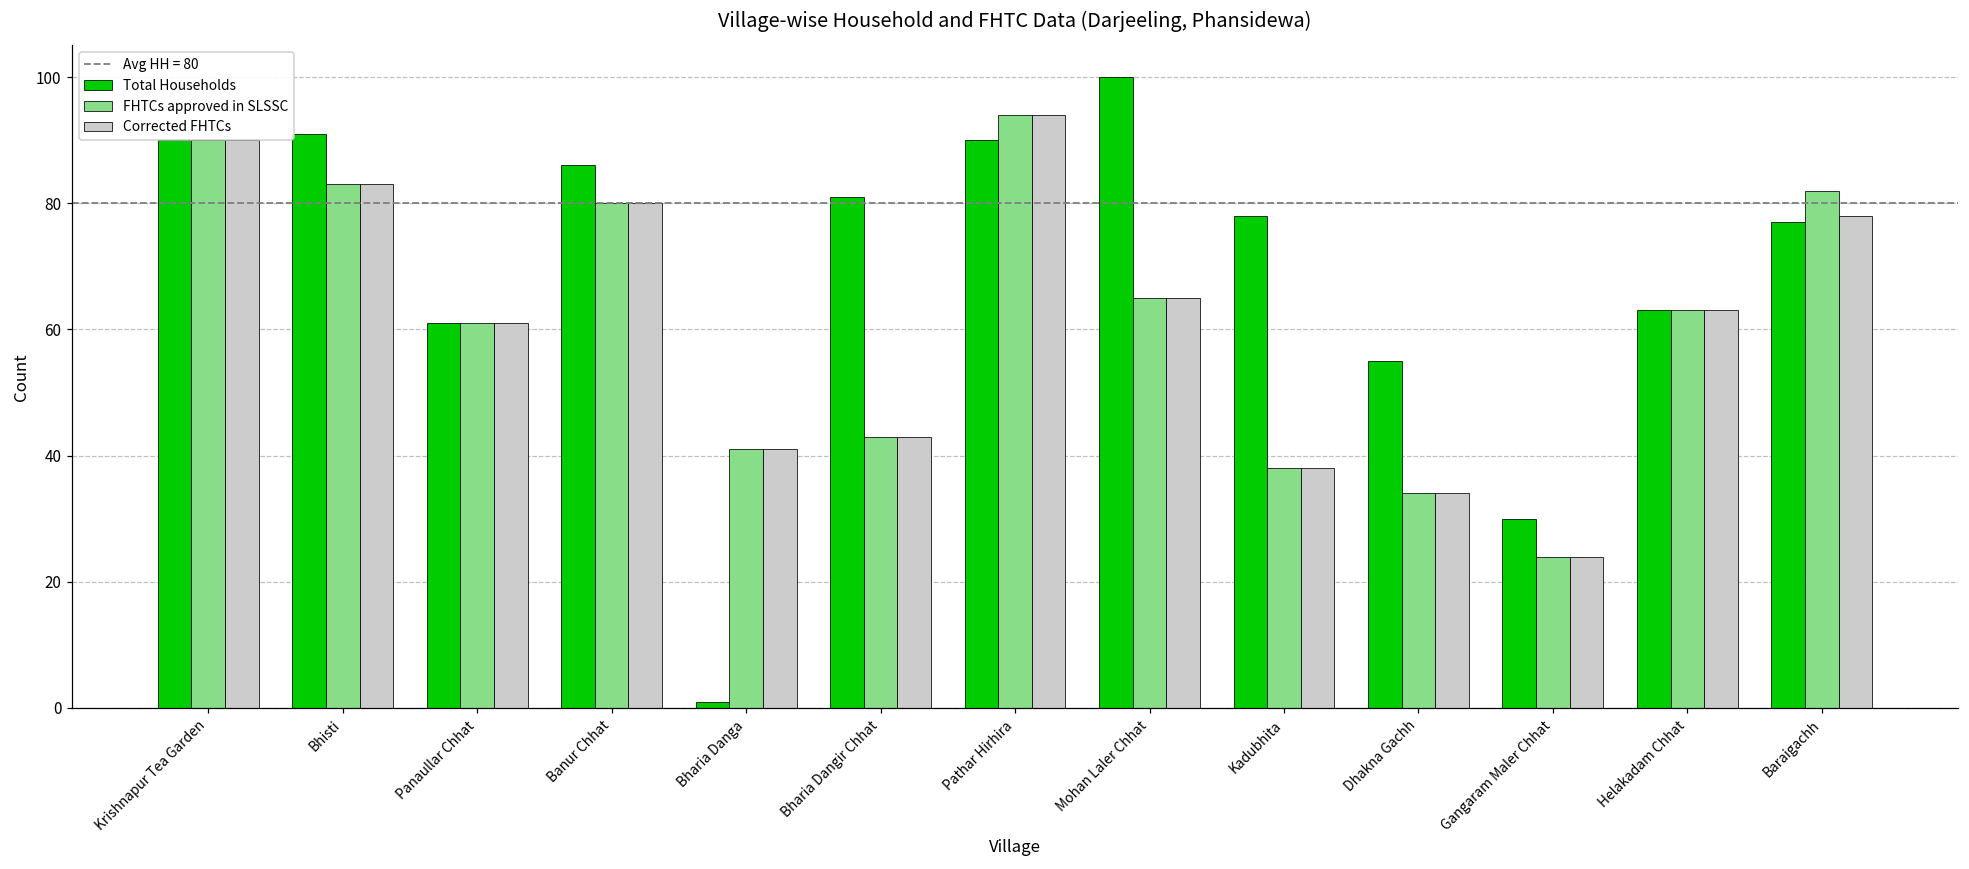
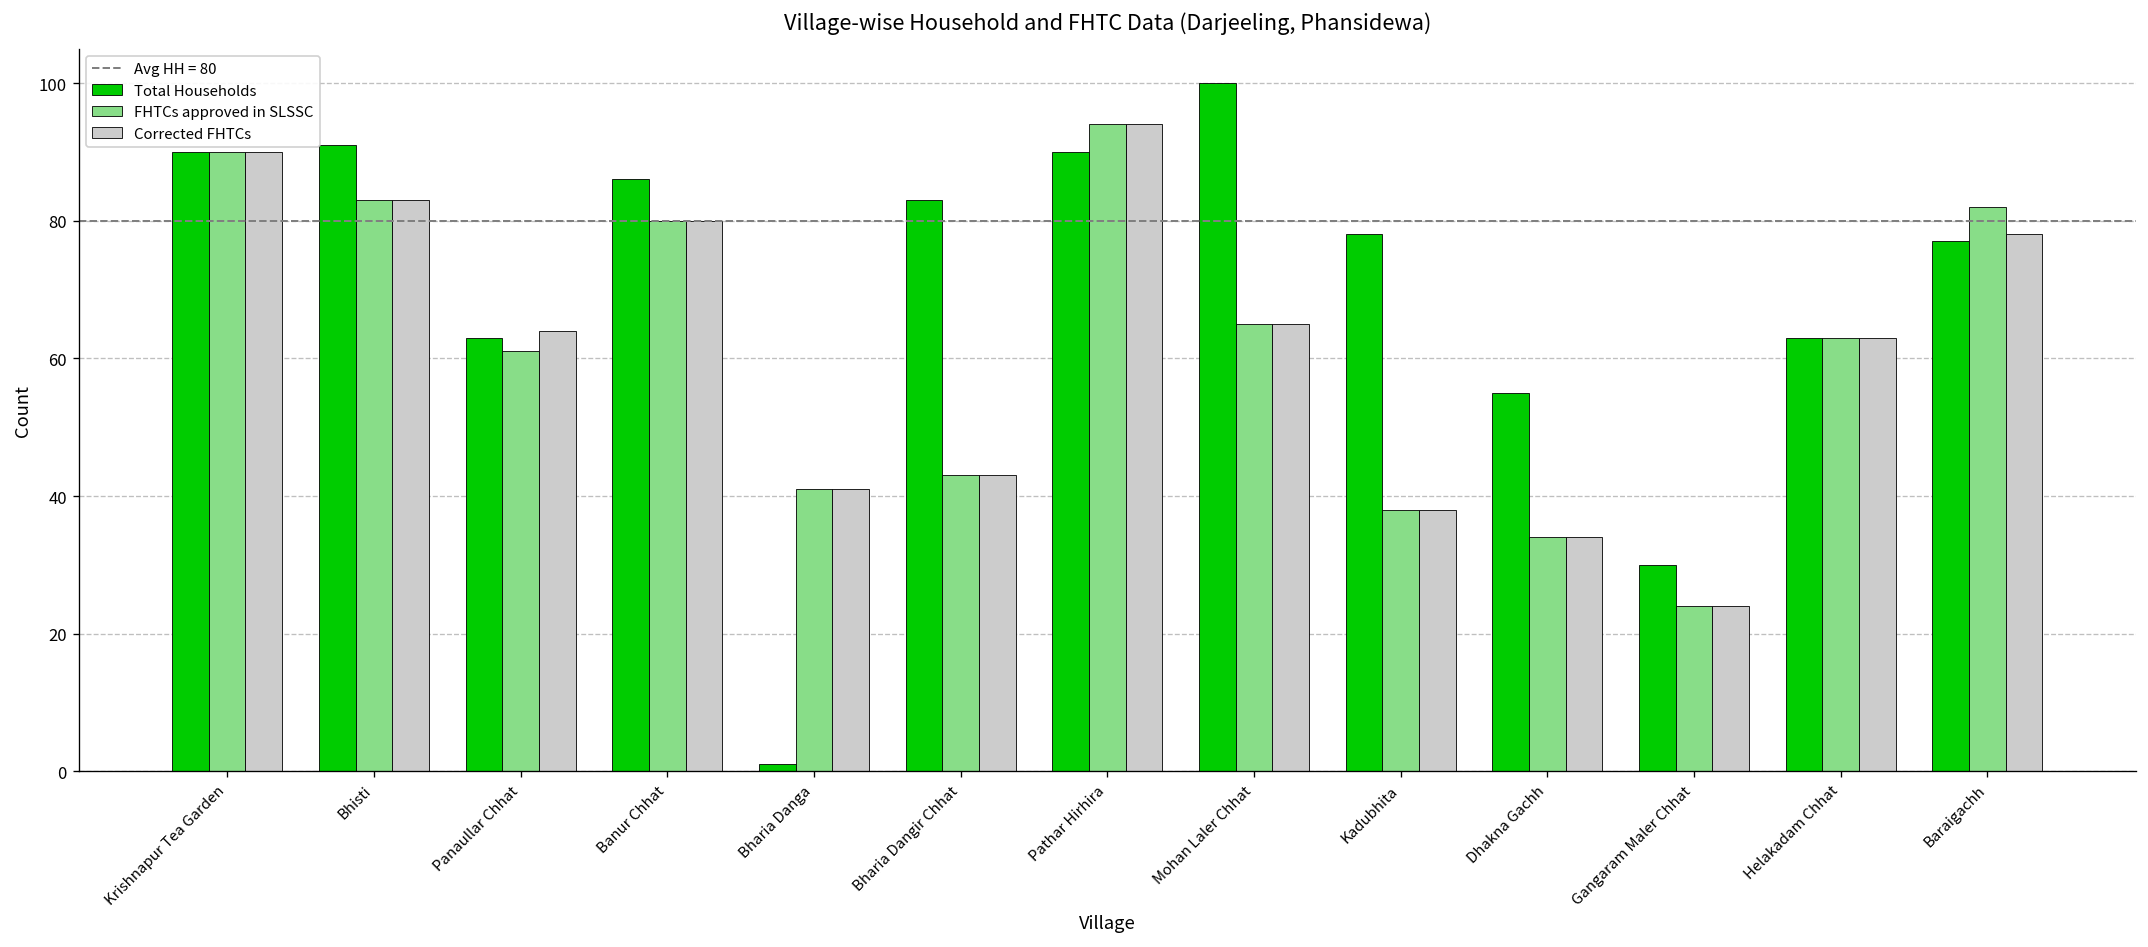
Total Households, Panaullar Chhat: 61 -> 63
Corrected FHTCs, Panaullar Chhat: 61 -> 64
Total Households, Bharia Dangir Chhat: 81 -> 83
